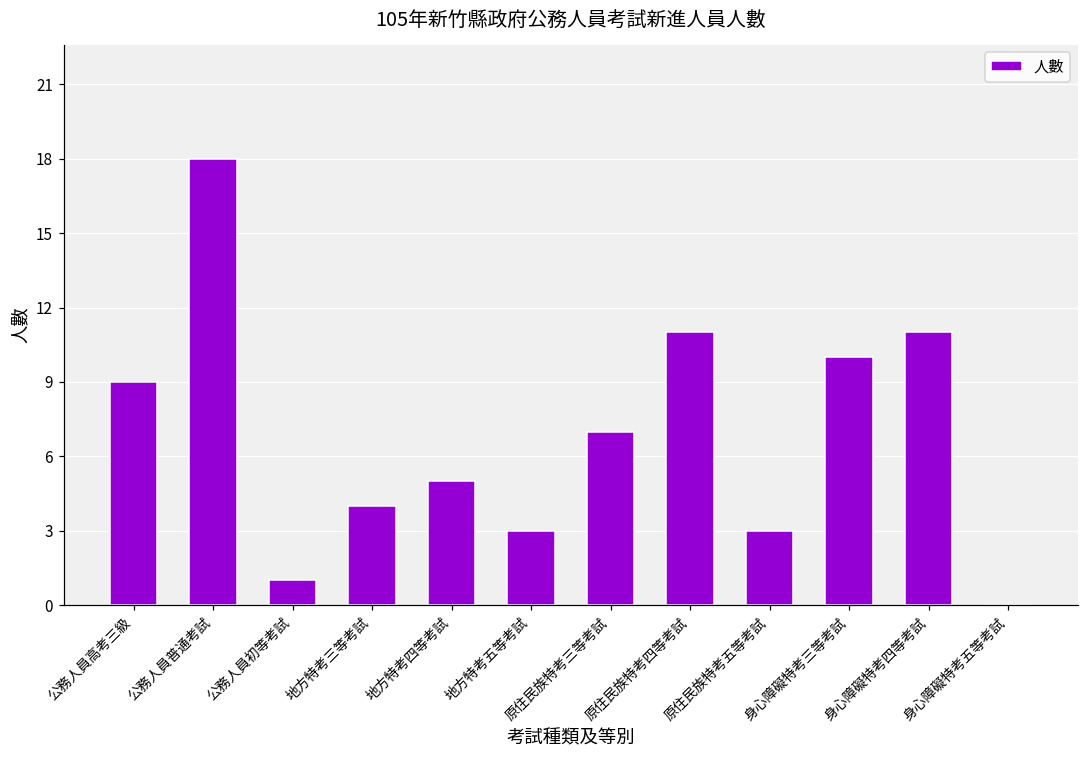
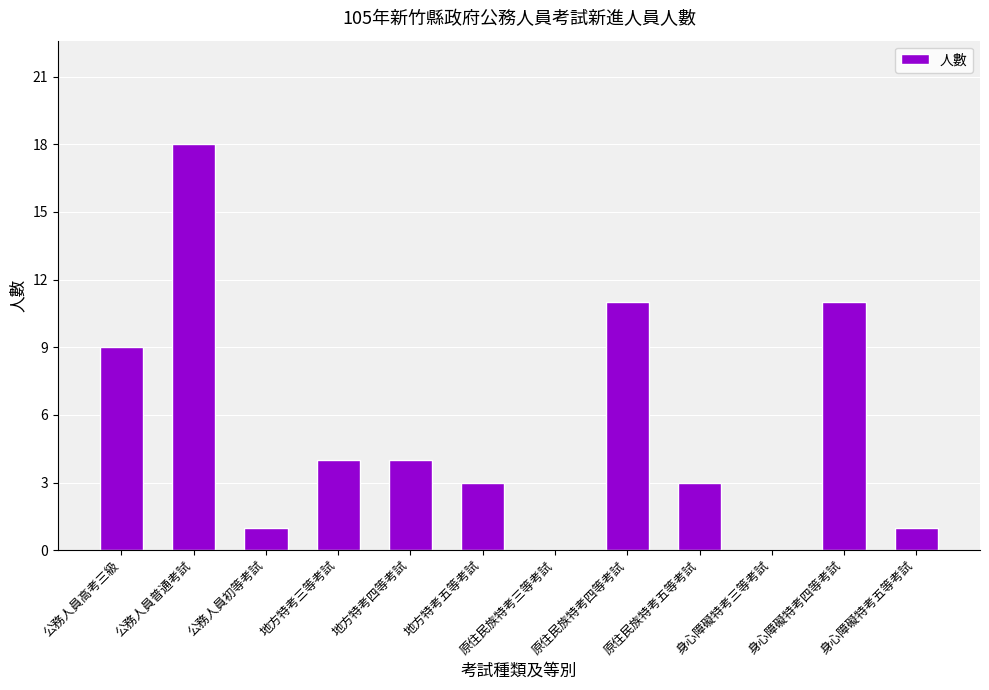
地方特考四等考試: 5 -> 4
原住民族特考三等考試: 7 -> 0
身心障礙特考三等考試: 10 -> 0
身心障礙特考五等考試: 0 -> 1
